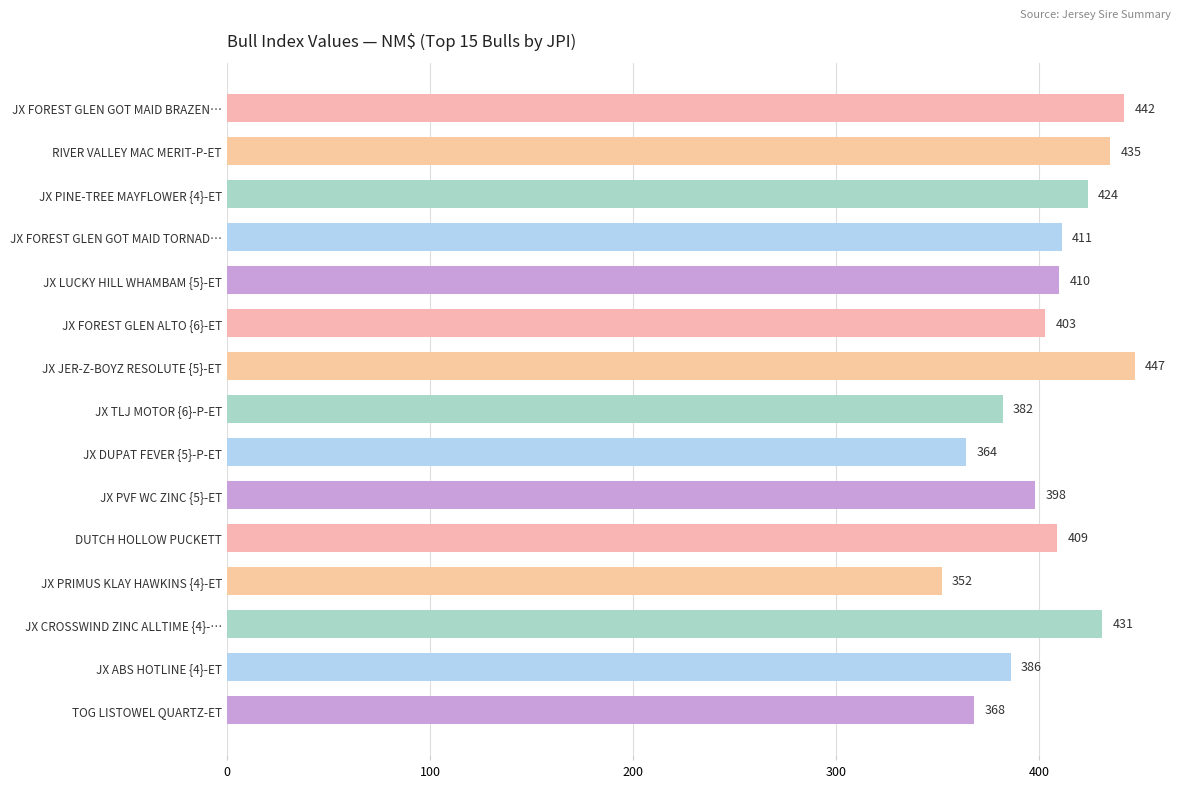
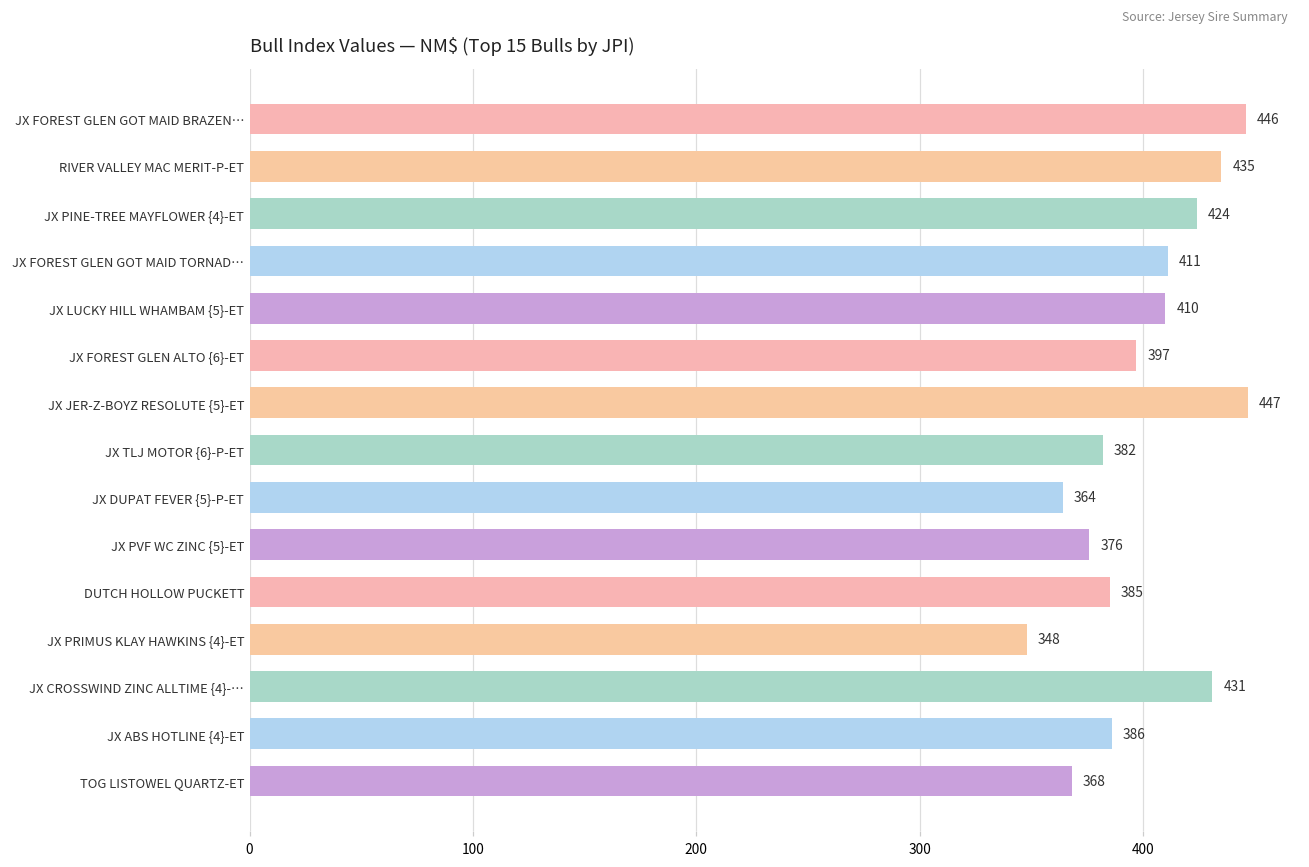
JX FOREST GLEN GOT MAID BRAZEN…: 442 -> 446
JX FOREST GLEN ALTO {6}-ET: 403 -> 397
JX PVF WC ZINC {5}-ET: 398 -> 376
DUTCH HOLLOW PUCKETT: 409 -> 385
JX PRIMUS KLAY HAWKINS {4}-ET: 352 -> 348
